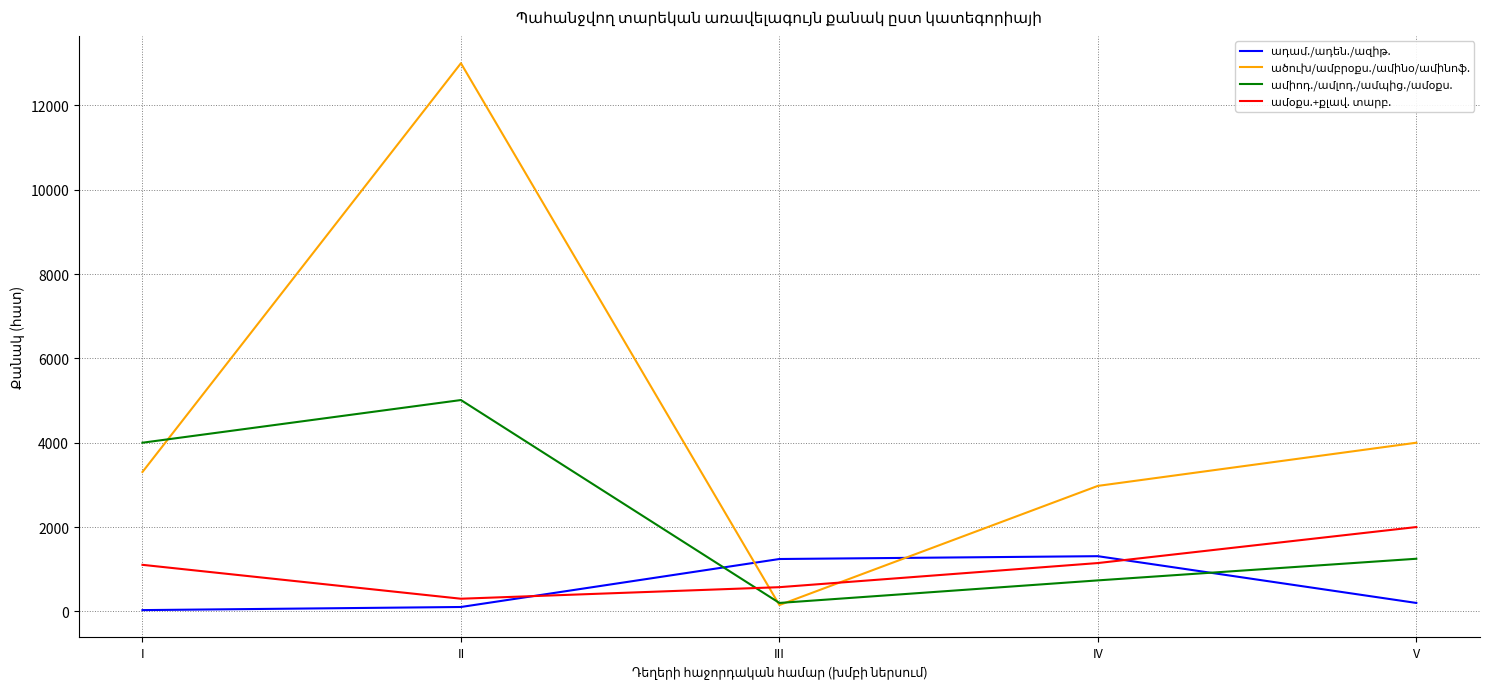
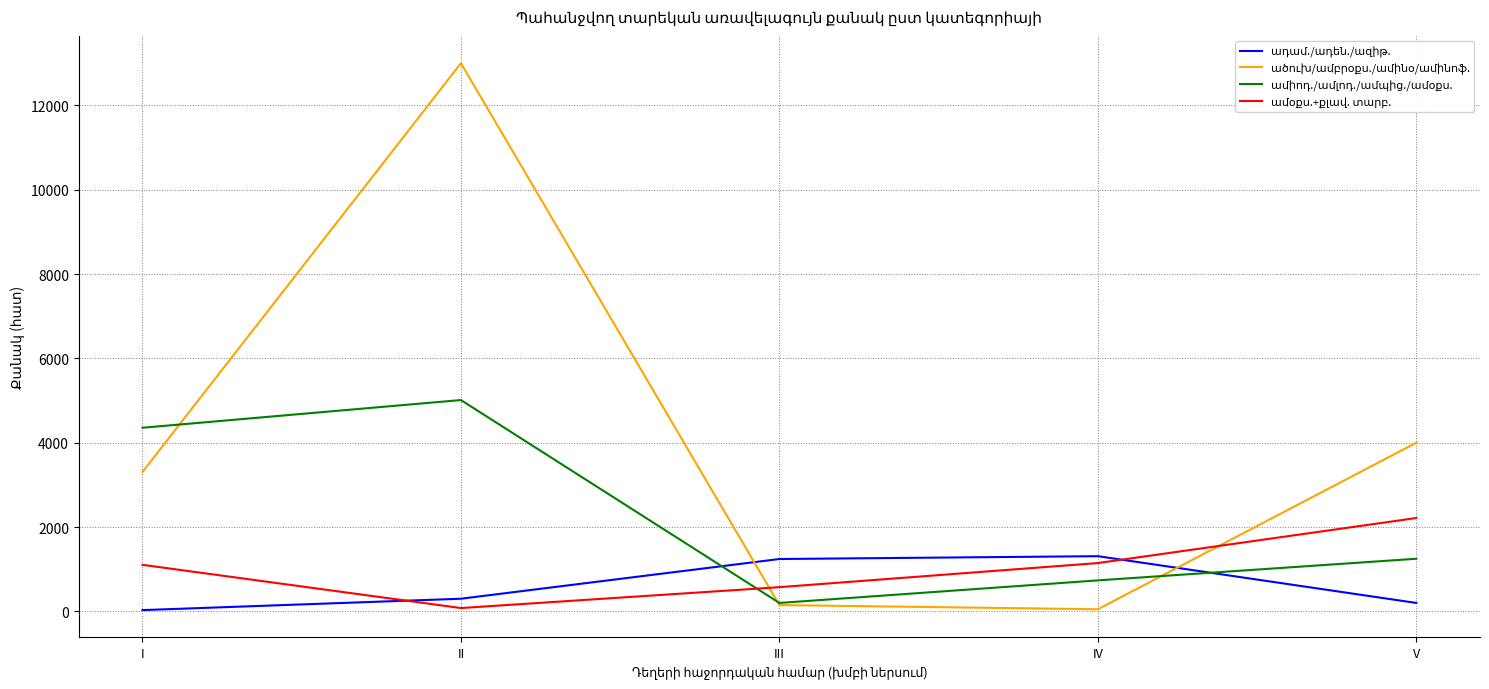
ամիոդ./ամլոդ./ամպից./ամօքս., I: 4000 -> 4400
ադամ./ադեն./ազիթ., II: 100 -> 300
ամօքս.+քլավ. տարբ., II: 300 -> 100
ածուխ/ամբրօքս./ամինо/ամինոֆ., IV: 3000 -> 100
ամօքս.+քլավ. տարբ., V: 2000 -> 2200
